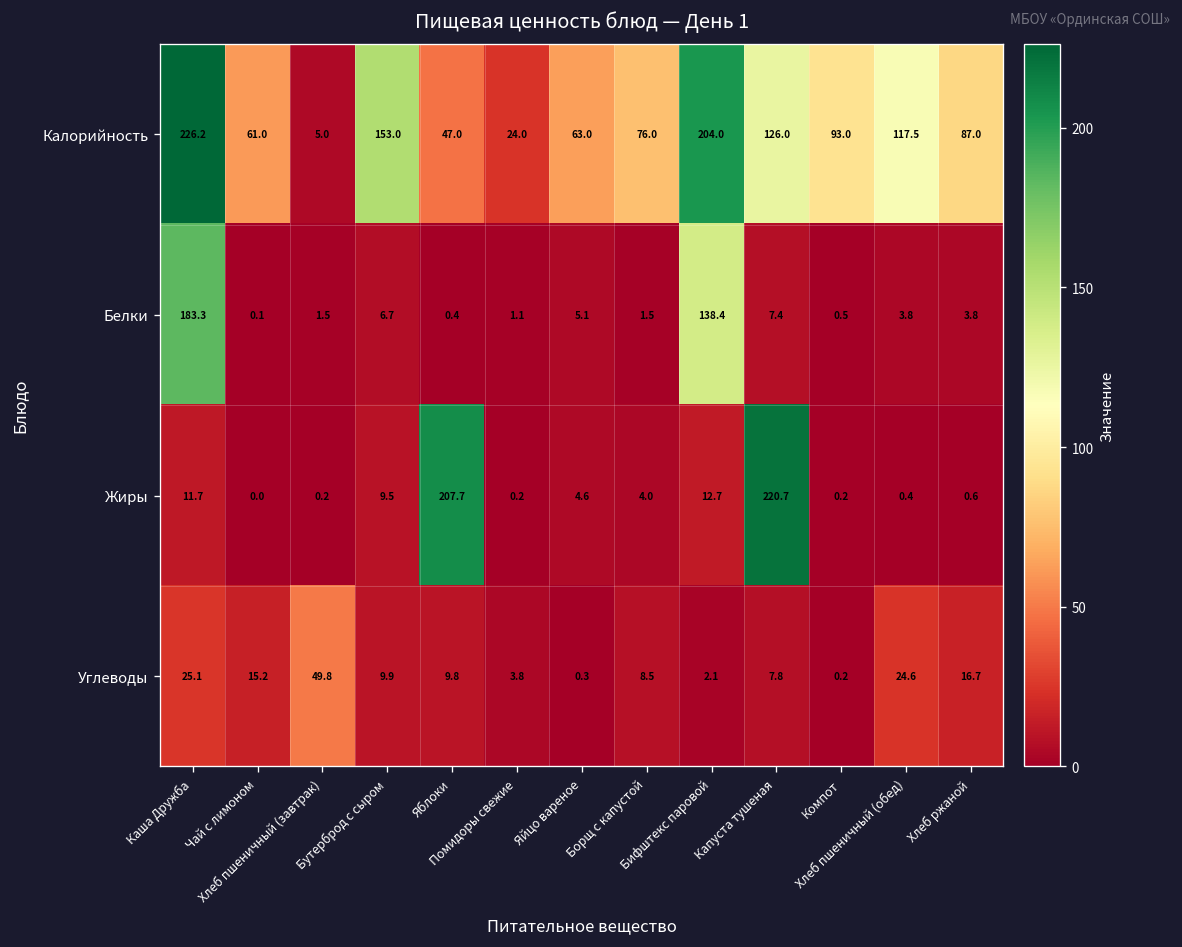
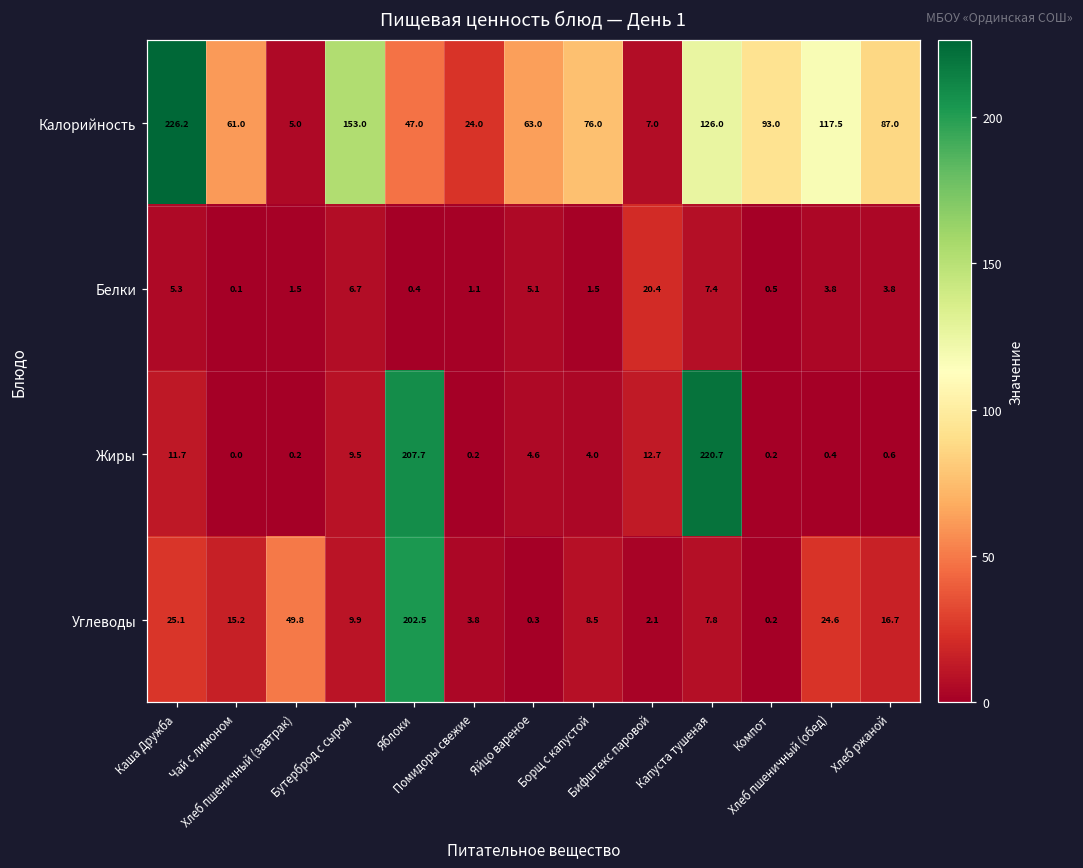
Калорийность, Бифштекс паровой: 204.0 -> 7.0
Белки, Каша Дружба: 183.3 -> 5.3
Белки, Бифштекс паровой: 138.4 -> 20.4
Углеводы, Яблоки: 9.8 -> 202.5
